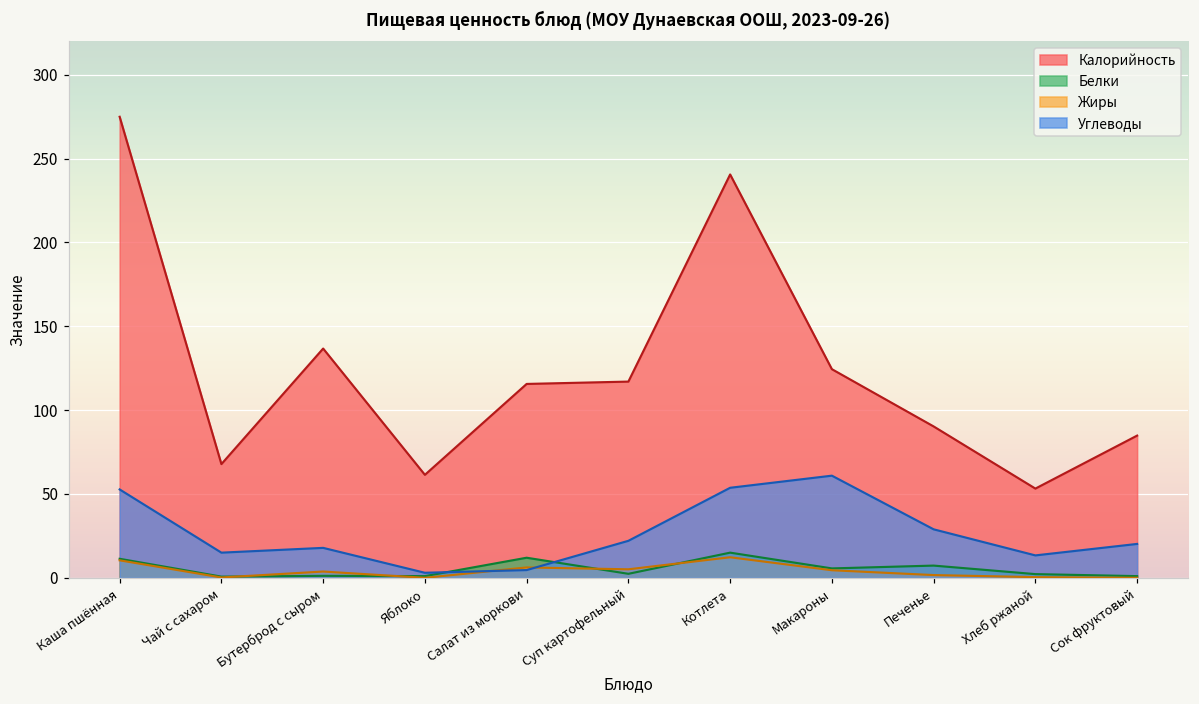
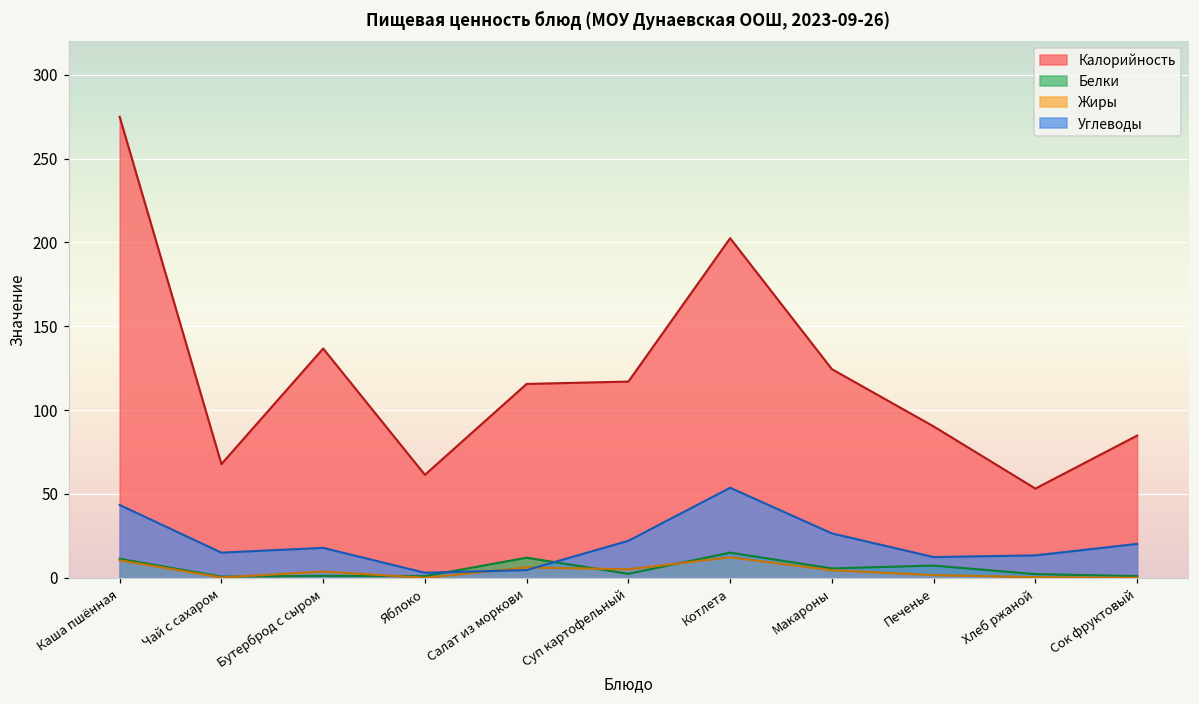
Углеводы, Каша пшённая: 53 -> 43
Калорийность, Котлета: 241 -> 203
Углеводы, Макароны: 61 -> 26
Углеводы, Печенье: 29 -> 12
